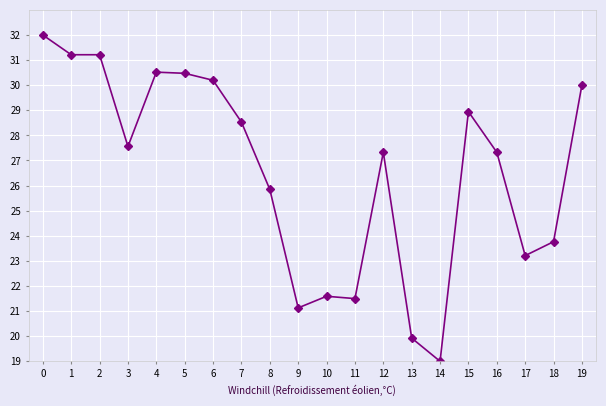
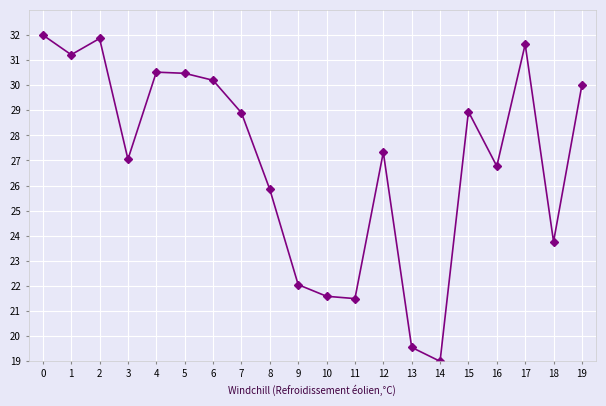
2: 31.2 -> 31.9
3: 27.6 -> 27.0
7: 28.5 -> 28.9
9: 21.1 -> 22.1
13: 19.9 -> 19.6
16: 27.3 -> 26.8
17: 23.2 -> 31.6
